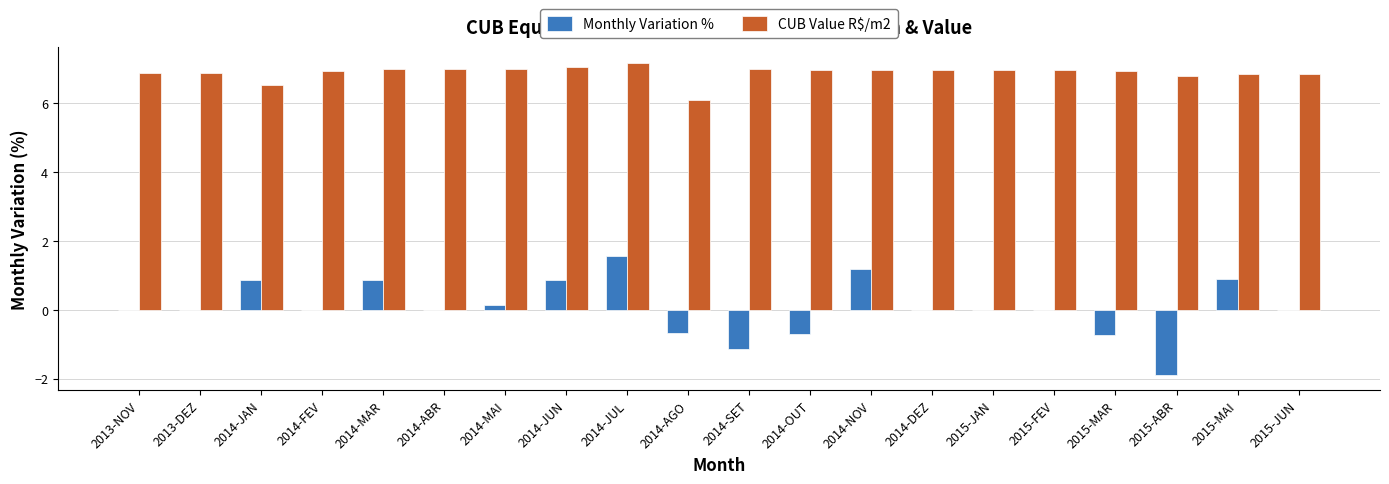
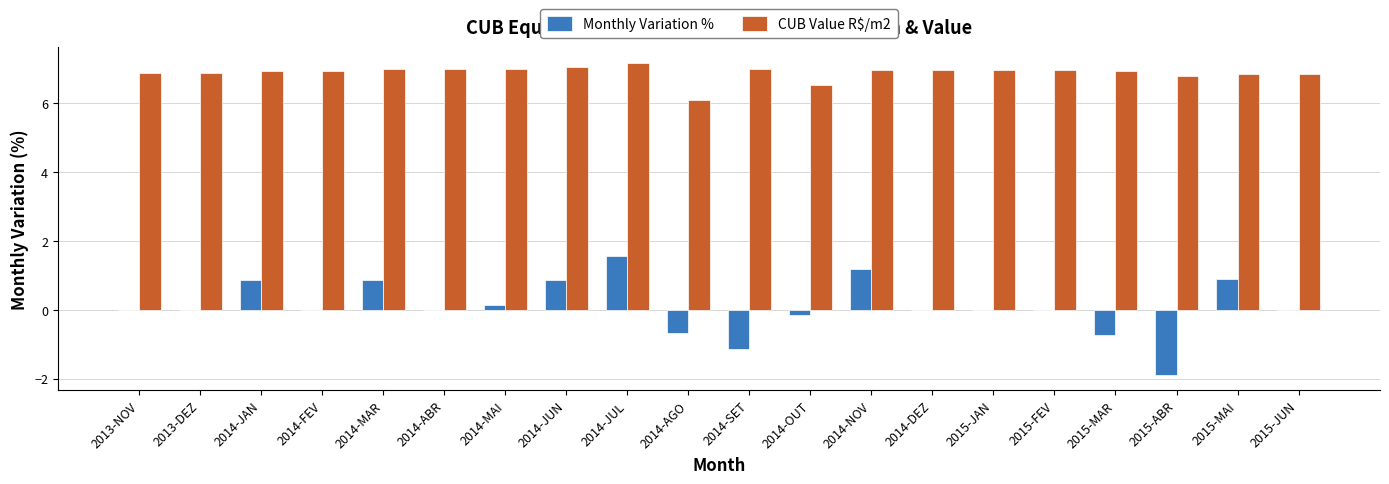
CUB Value R$/m2, 2014-JAN: 6.5 -> 6.9
Monthly Variation %, 2014-OUT: -0.7 -> -0.1
CUB Value R$/m2, 2014-OUT: 7.0 -> 6.5
